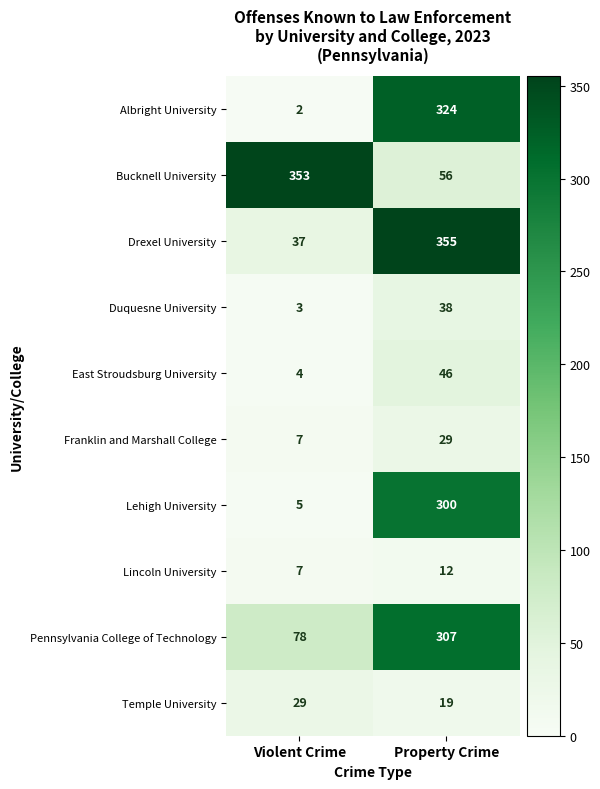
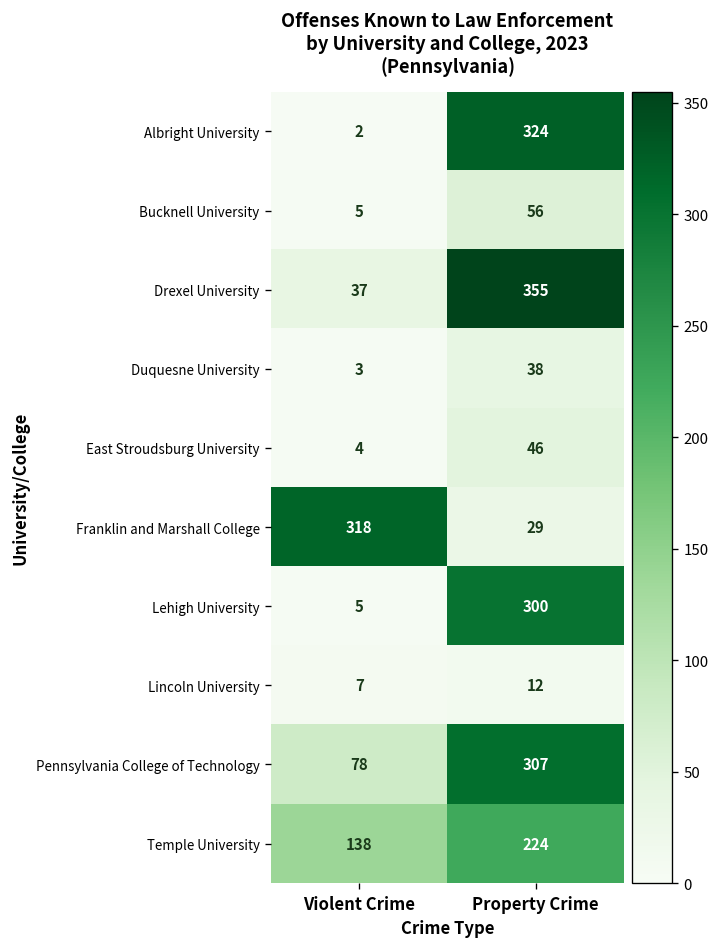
Bucknell University, Violent Crime: 353 -> 5
Franklin and Marshall College, Violent Crime: 7 -> 318
Temple University, Violent Crime: 29 -> 138
Temple University, Property Crime: 19 -> 224
